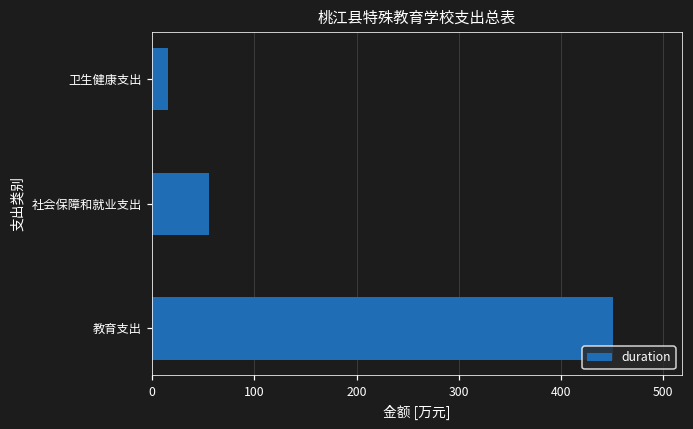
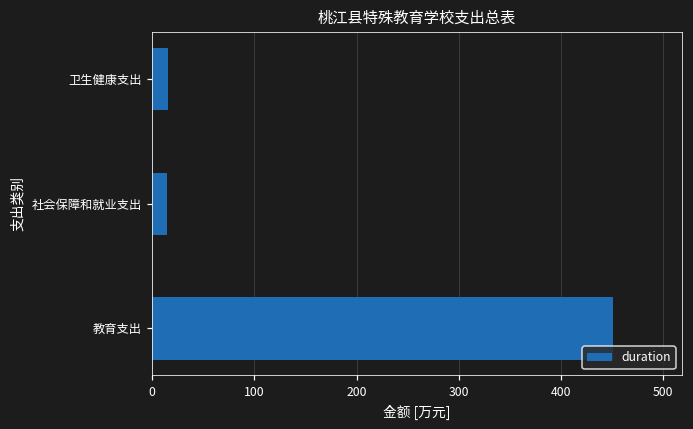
社会保障和就业支出: 60 -> 10
